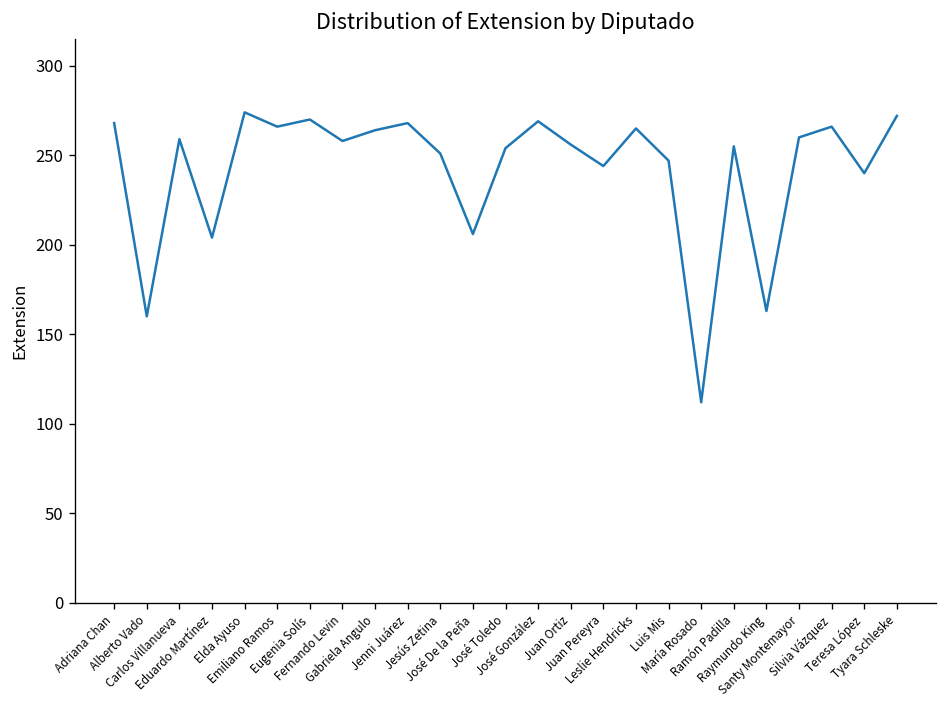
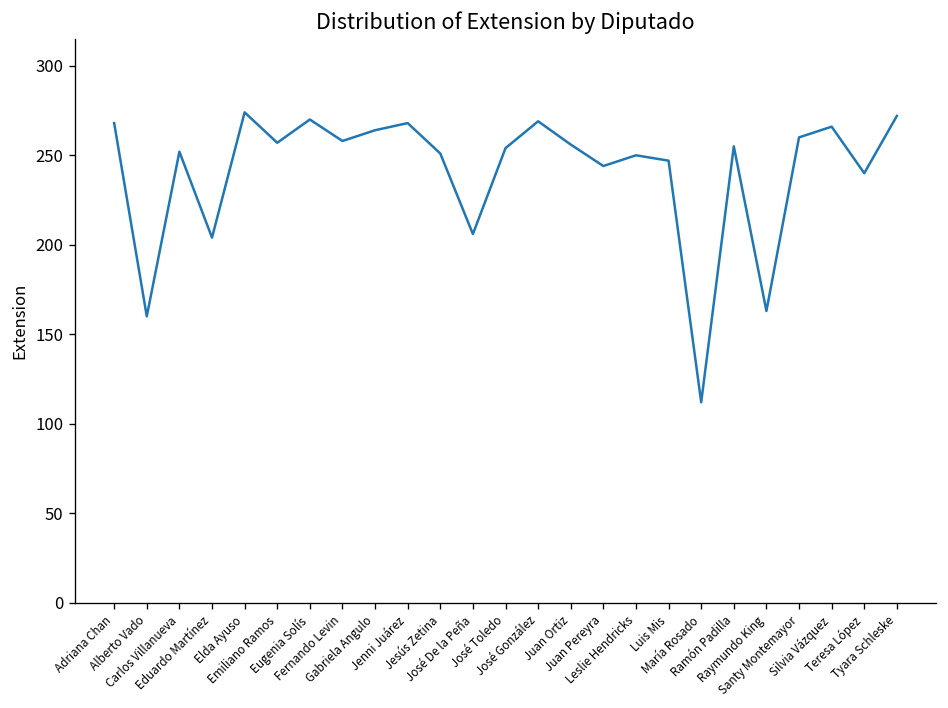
Carlos Villanueva: 259 -> 252
Emiliano Ramos: 266 -> 257
Leslie Hendricks: 265 -> 250
